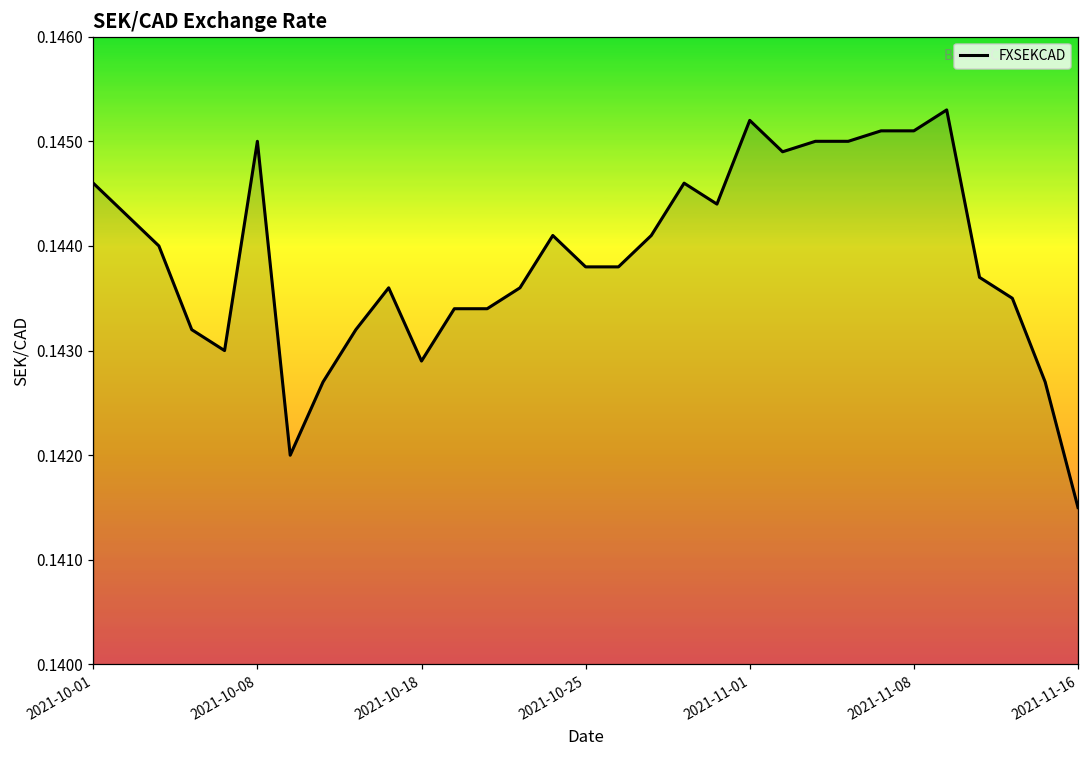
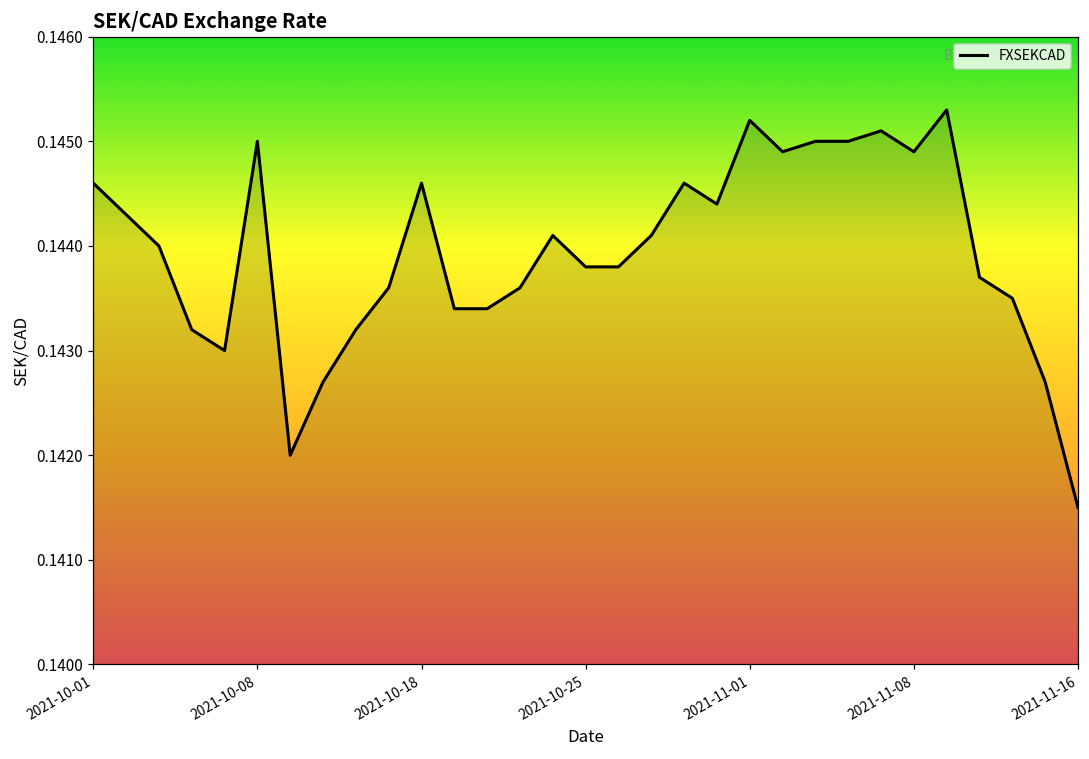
2021-10-18: 0.1429 -> 0.1446
2021-11-08: 0.1451 -> 0.1449
